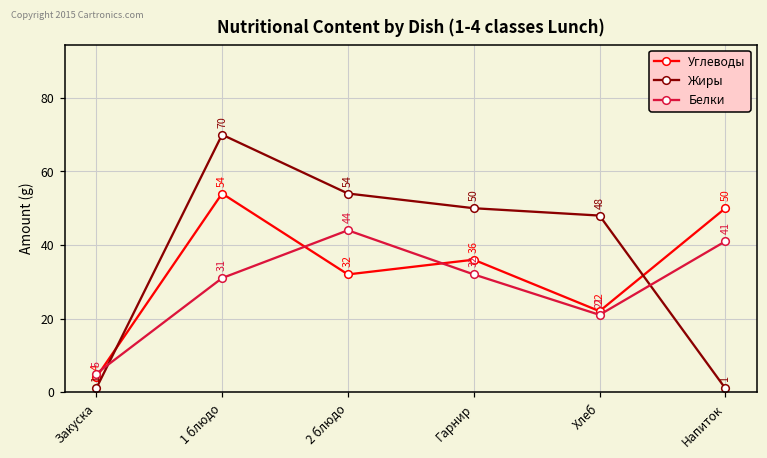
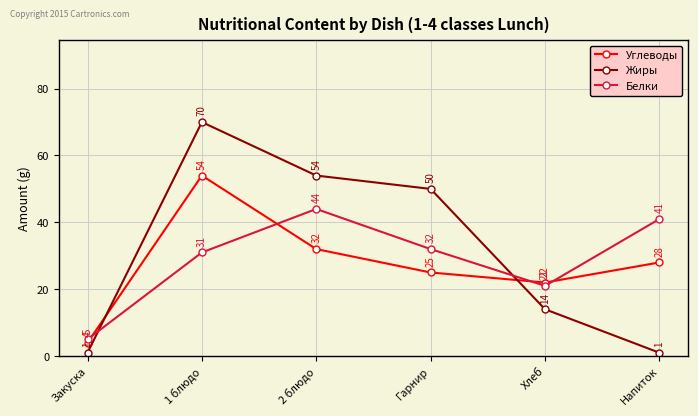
Углеводы, Гарнир: 36 -> 25
Жиры, Хлеб: 48 -> 14
Углеводы, Напиток: 50 -> 28
